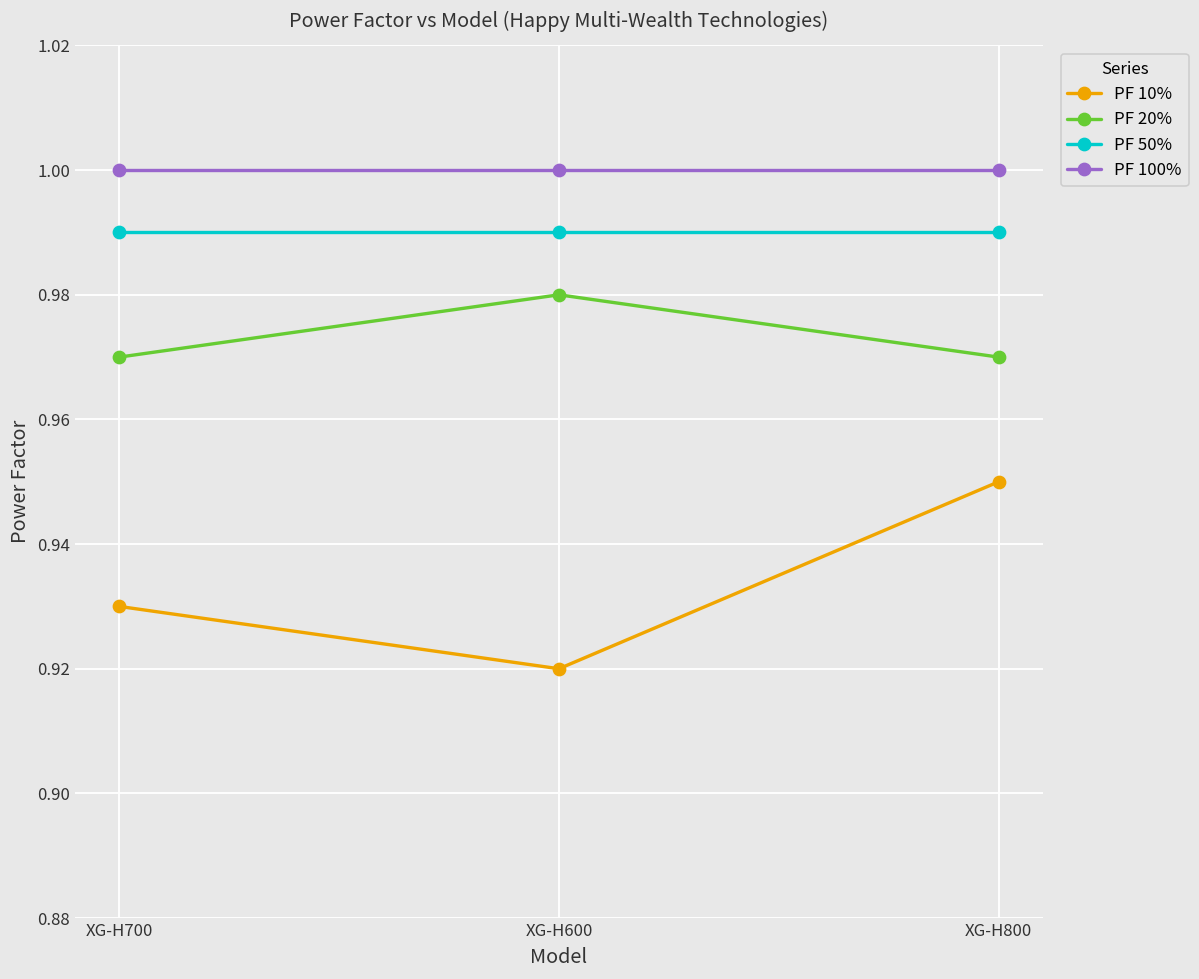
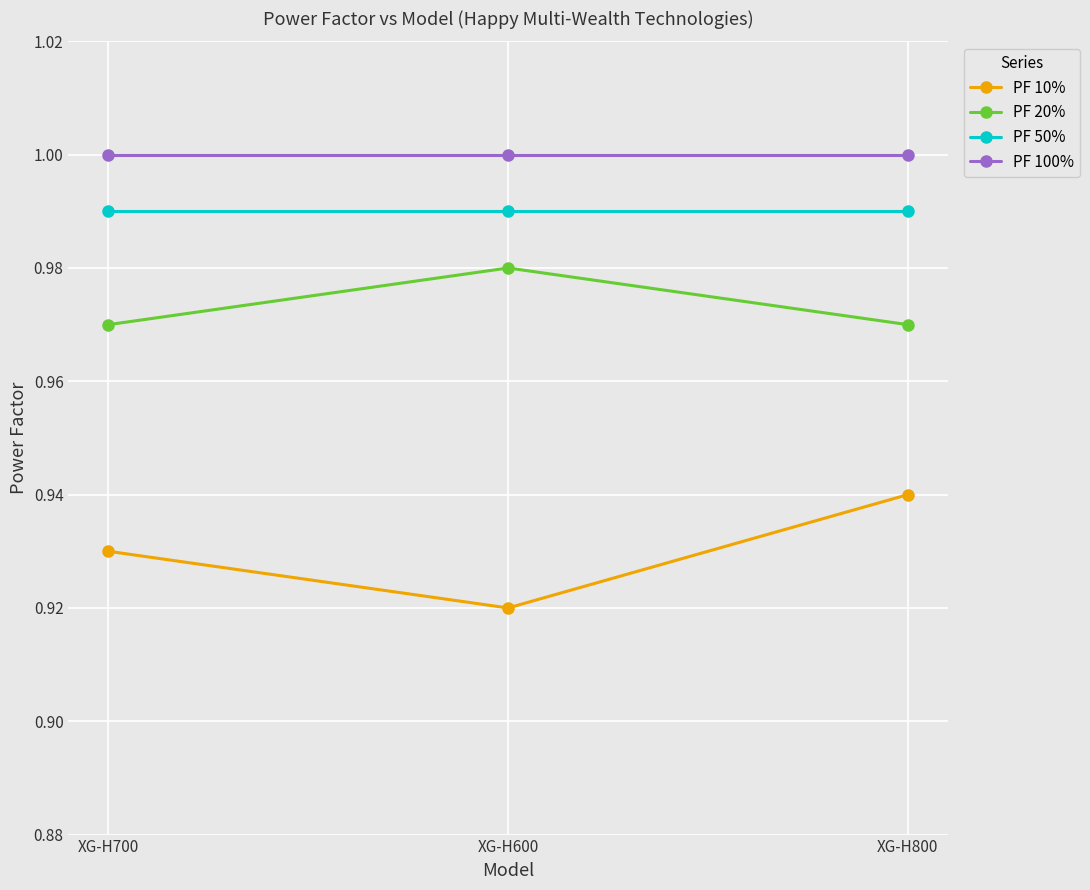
PF 10%, XG-H800: 0.95 -> 0.94
